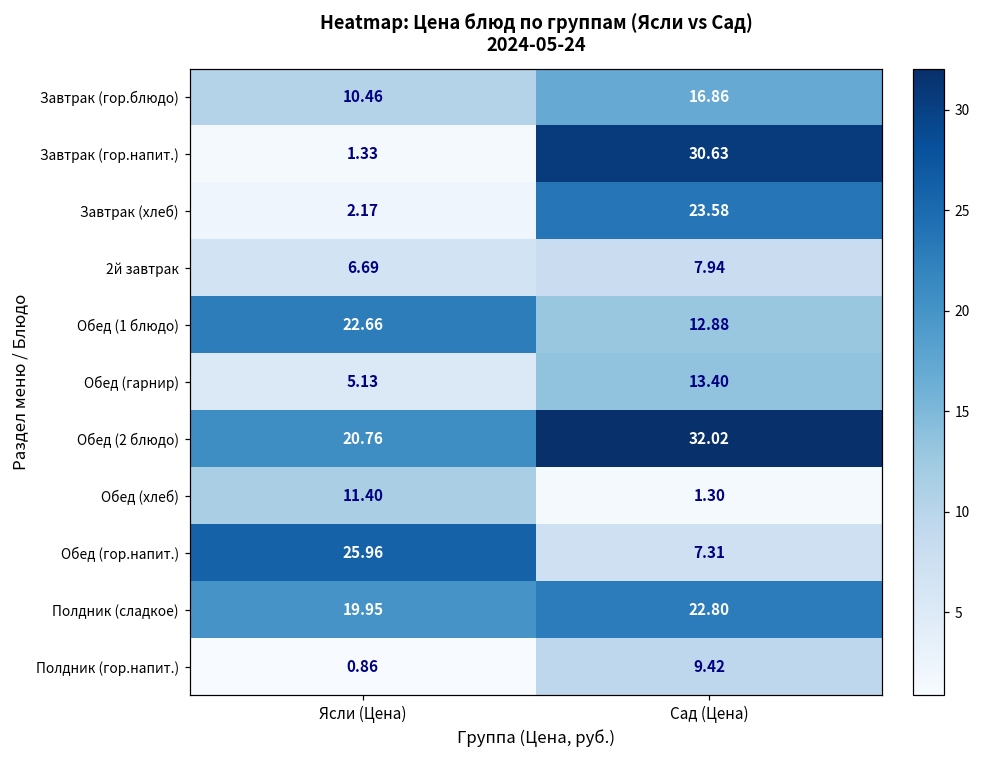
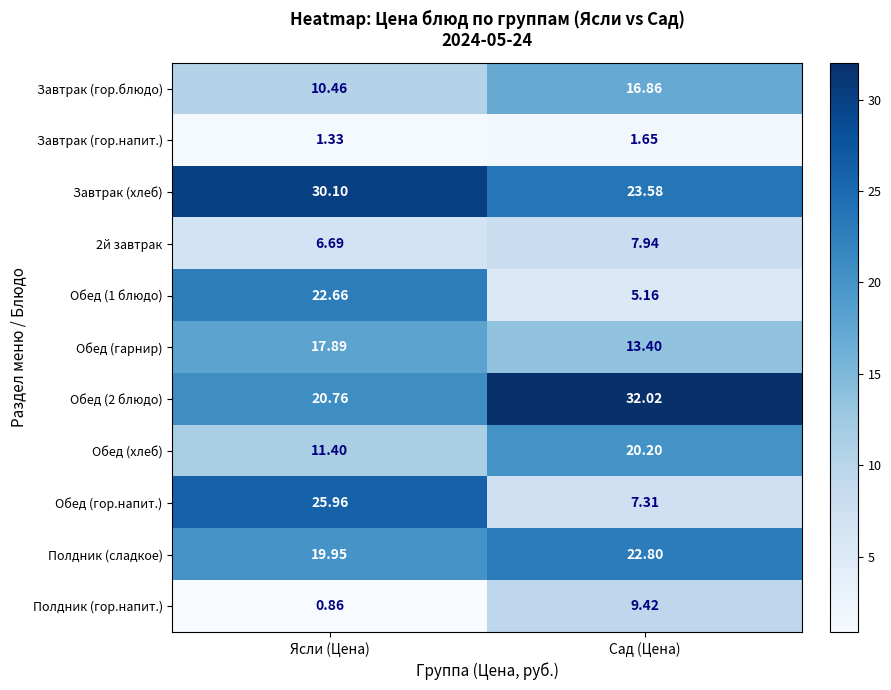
Завтрак (гор.напит.), Сад (Цена): 30.63 -> 1.65
Завтрак (хлеб), Ясли (Цена): 2.17 -> 30.10
Обед (1 блюдо), Сад (Цена): 12.88 -> 5.16
Обед (гарнир), Ясли (Цена): 5.13 -> 17.89
Обед (хлеб), Сад (Цена): 1.30 -> 20.20
